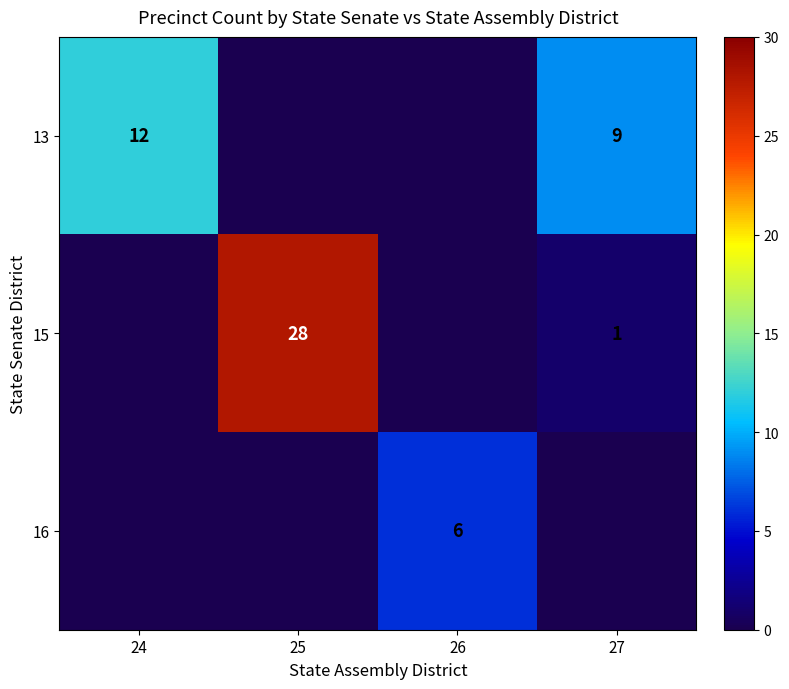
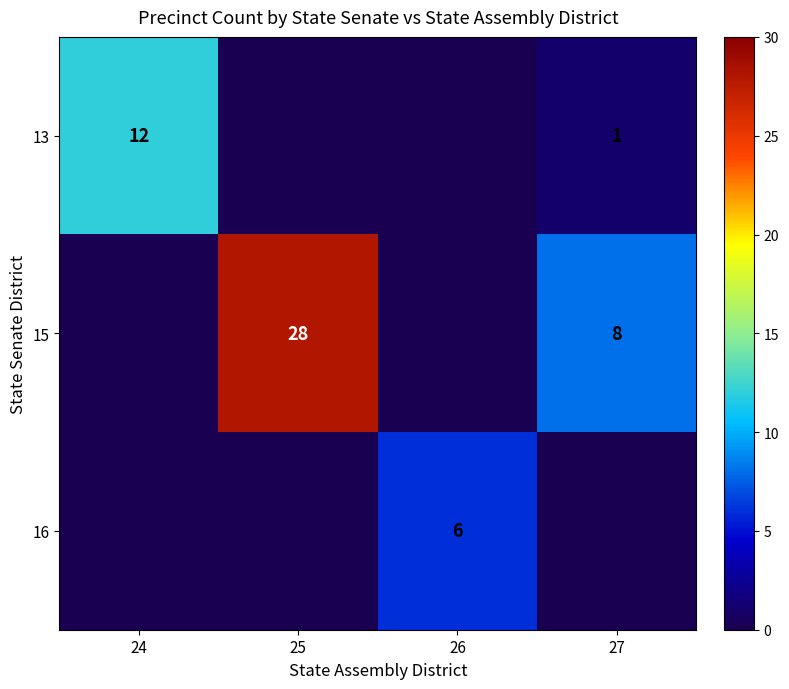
13, 27: 9 -> 1
15, 27: 1 -> 8
